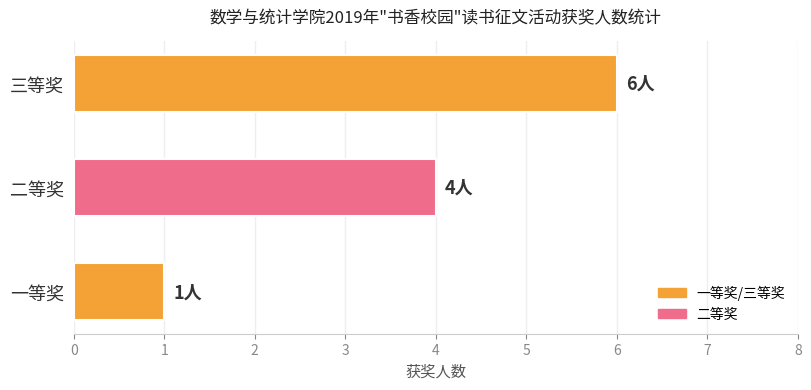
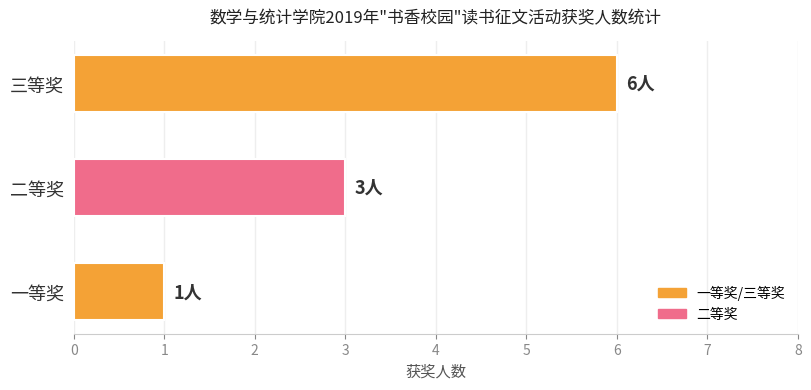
二等奖: 4人 -> 3人
